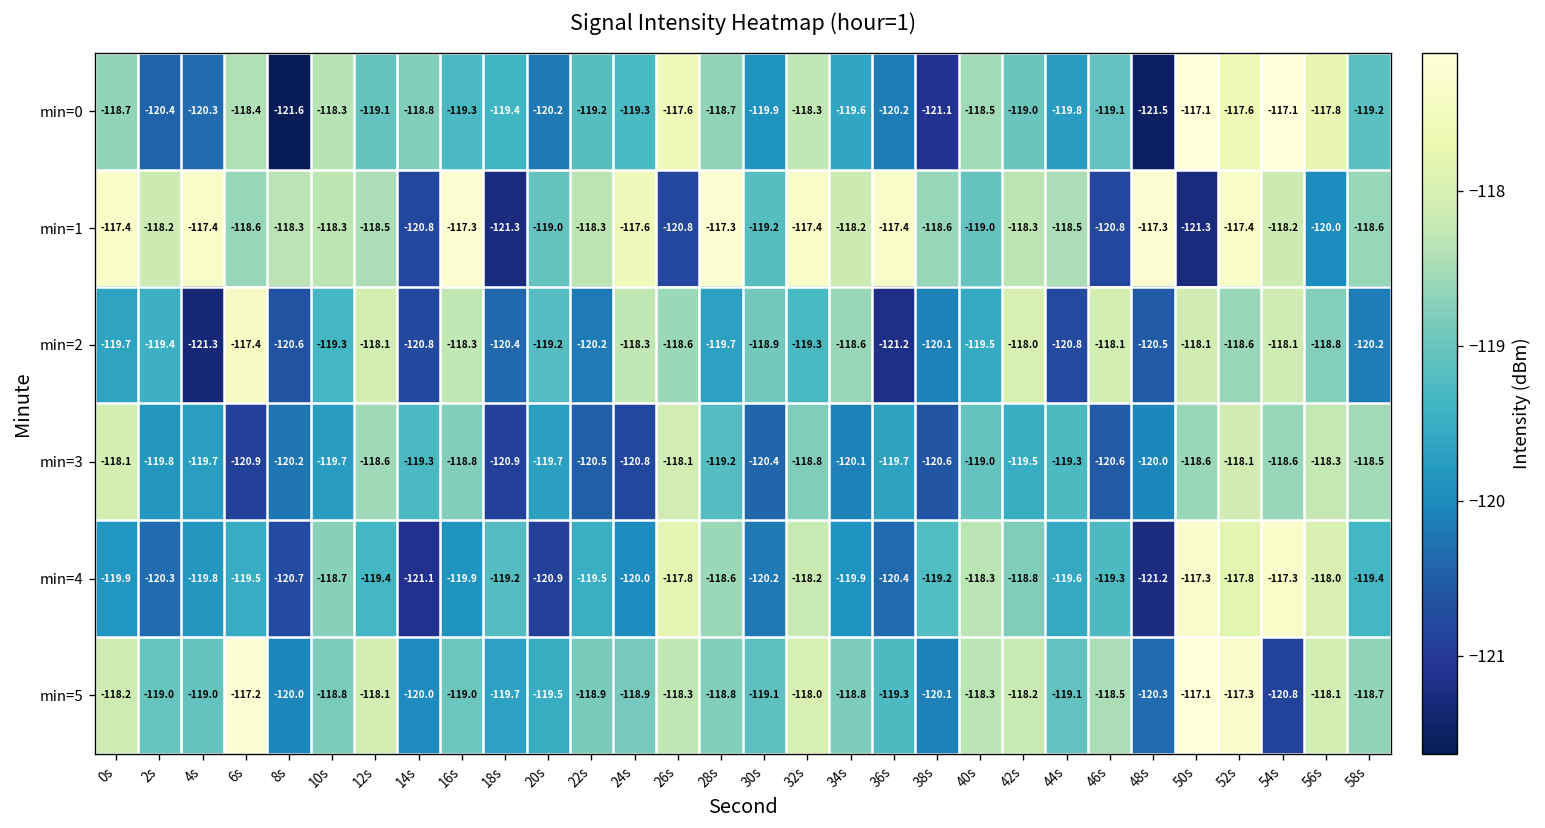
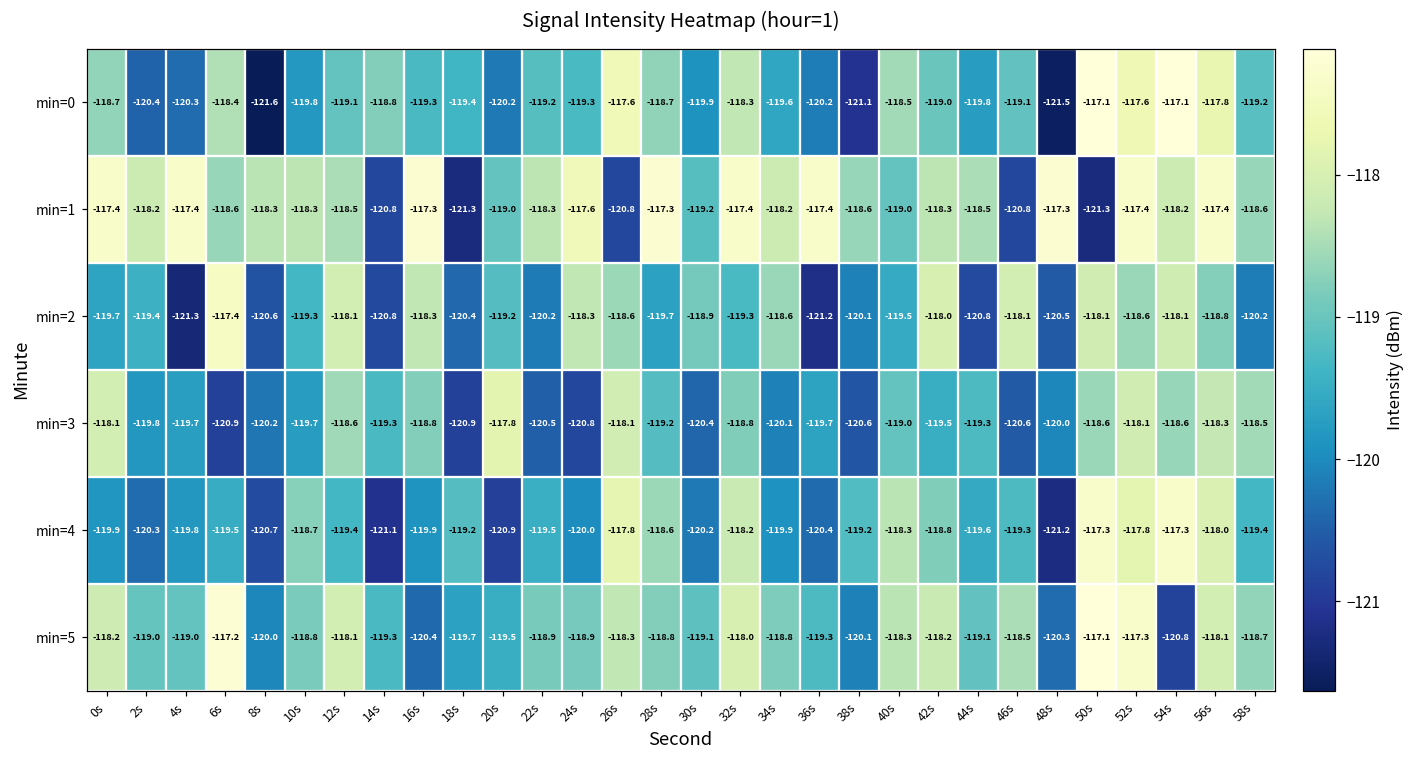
min=0, 10s: -118.3 -> -119.8
min=1, 56s: -120.0 -> -117.4
min=3, 20s: -119.7 -> -117.8
min=5, 14s: -120.0 -> -119.3
min=5, 16s: -119.0 -> -120.4
